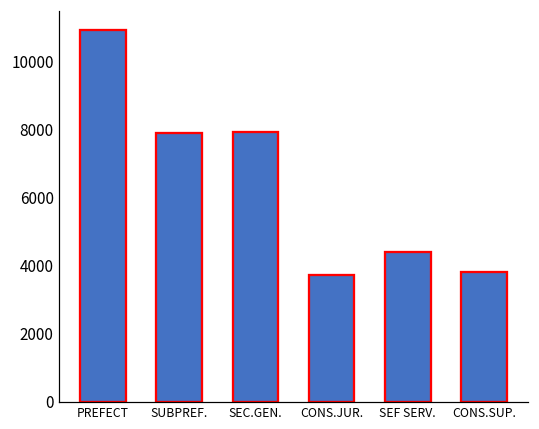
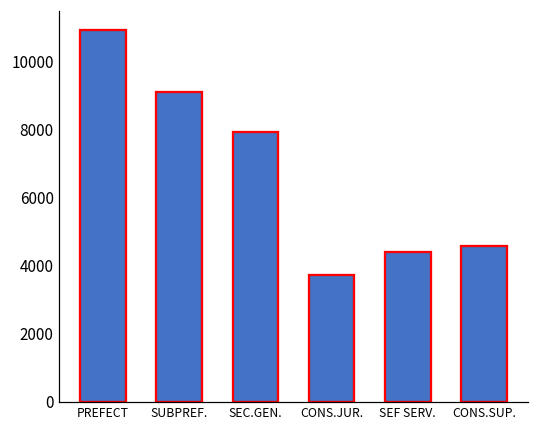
SUBPREF.: 7900 -> 9100
CONS.SUP.: 3800 -> 4600
